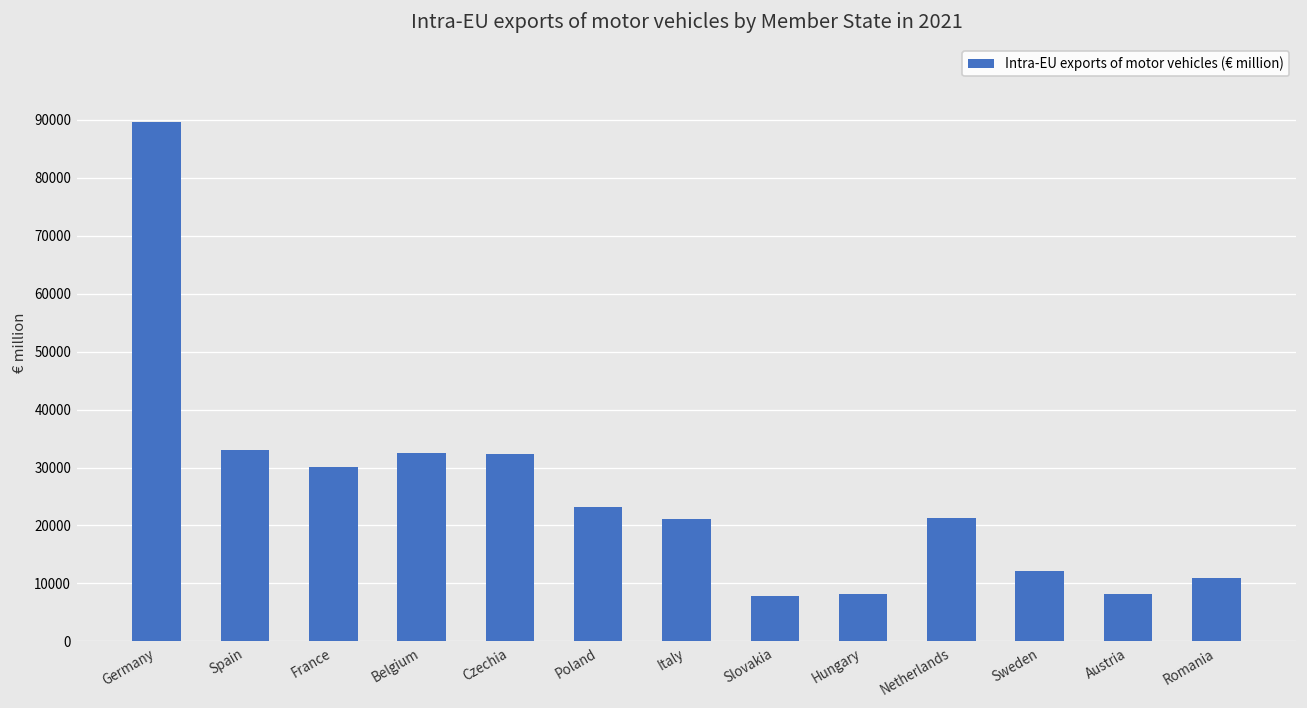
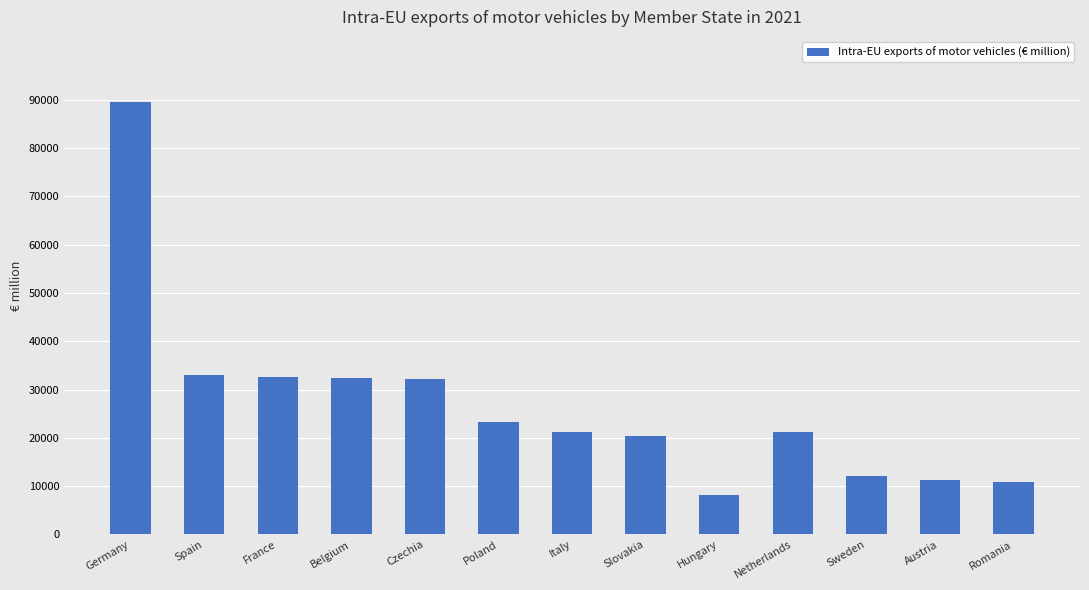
France: 30000 -> 33000
Slovakia: 8000 -> 20000
Austria: 8000 -> 11000
